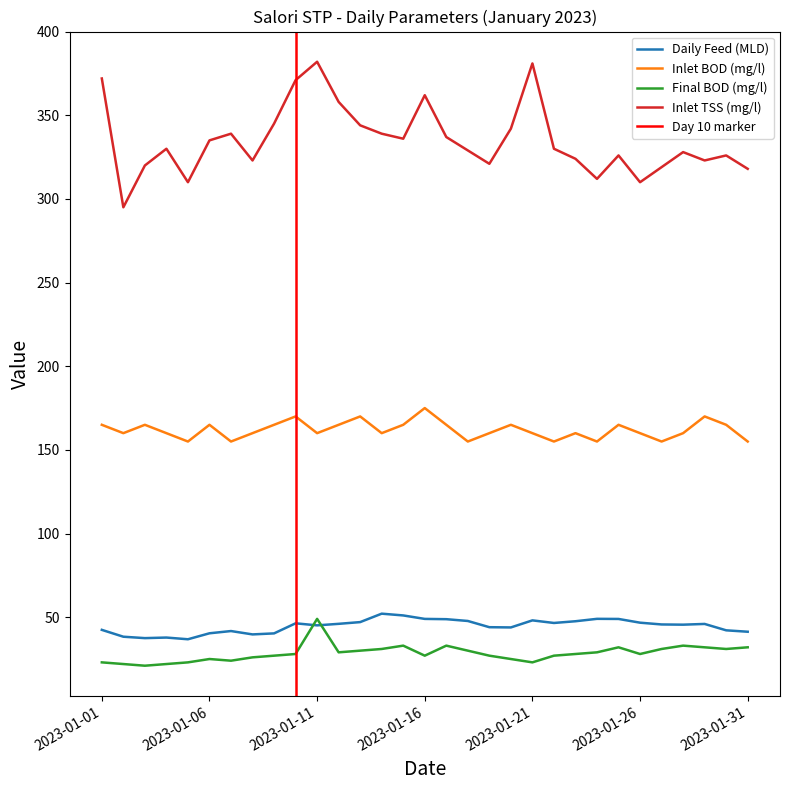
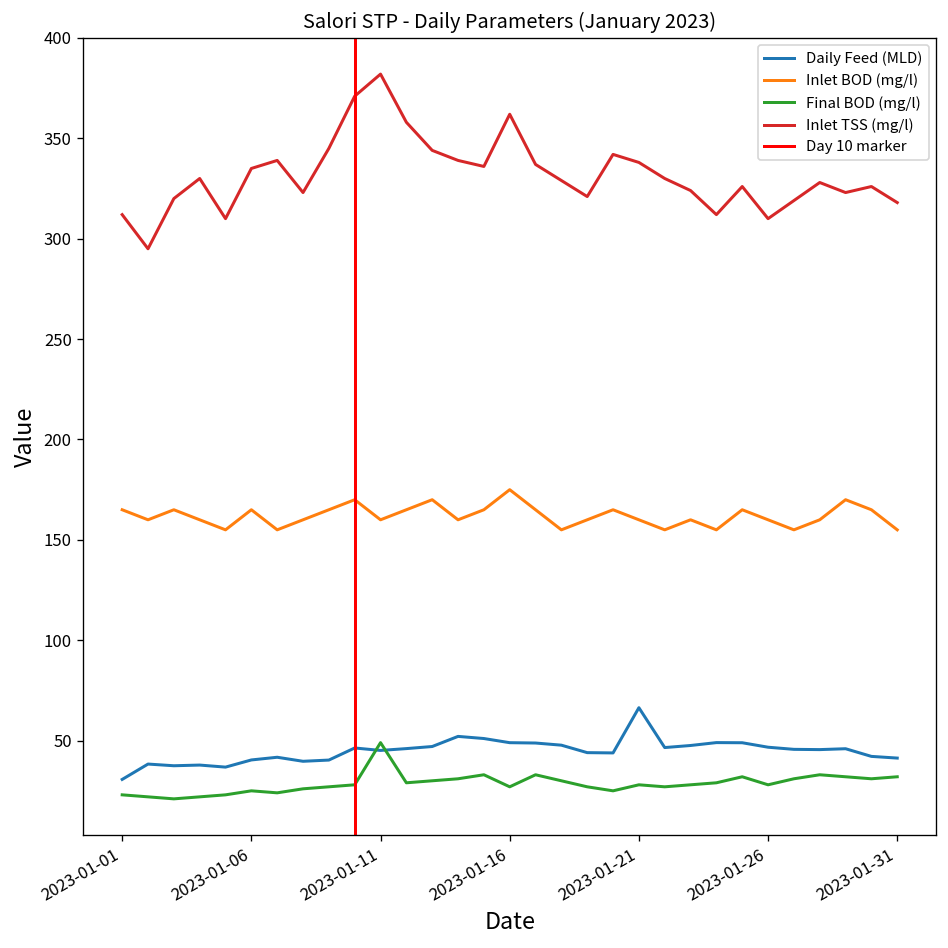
Daily Feed (MLD), 2023-01-01: 42 -> 31
Inlet TSS (mg/l), 2023-01-01: 372 -> 312
Daily Feed (MLD), 2023-01-21: 48 -> 66
Final BOD (mg/l), 2023-01-21: 23 -> 28
Inlet TSS (mg/l), 2023-01-21: 381 -> 338
